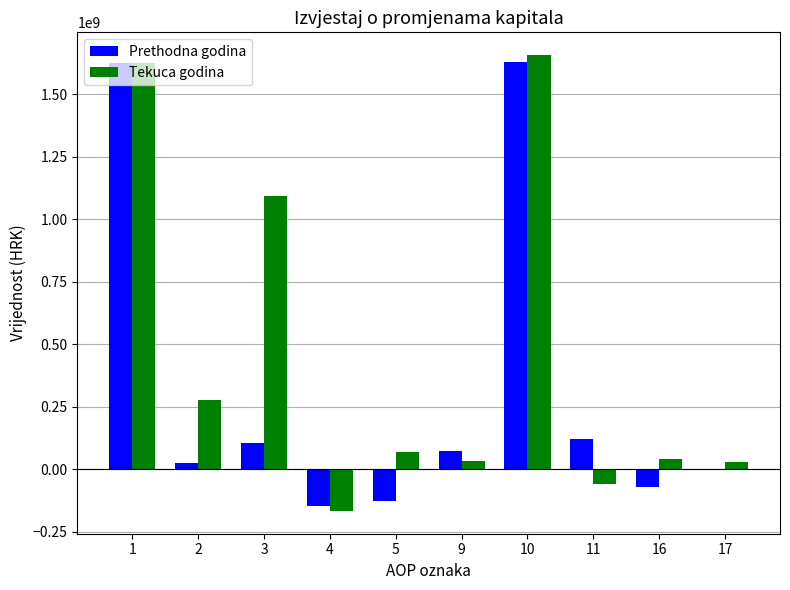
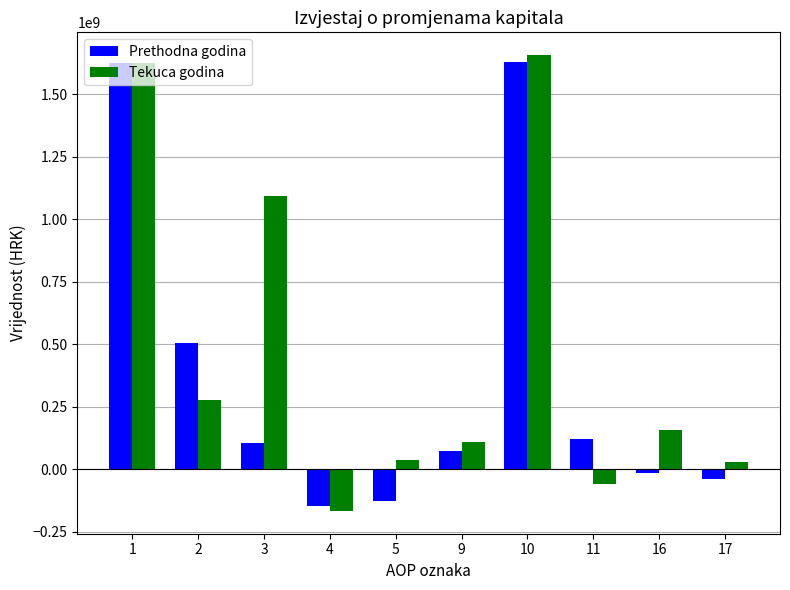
Prethodna godina, 2: 30000000 -> 500000000
Tekuca godina, 5: 70000000 -> 40000000
Tekuca godina, 9: 30000000 -> 110000000
Prethodna godina, 16: -70000000 -> -10000000
Tekuca godina, 16: 40000000 -> 160000000
Prethodna godina, 17: 0 -> -40000000
